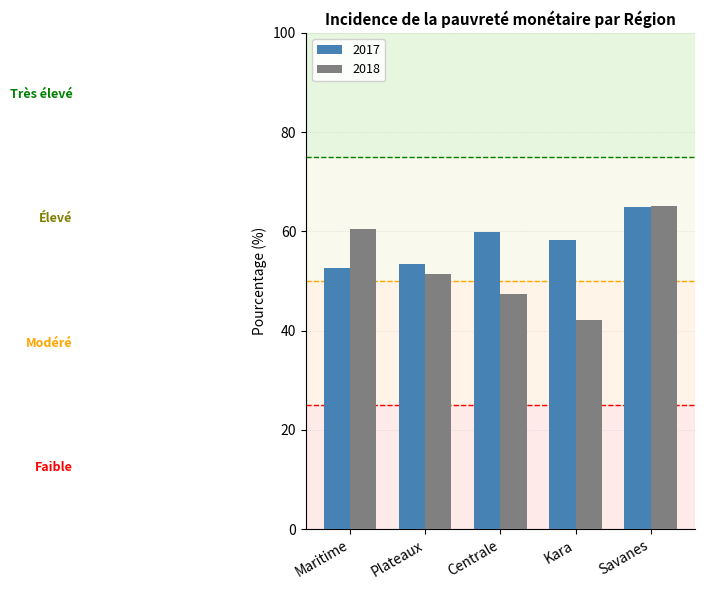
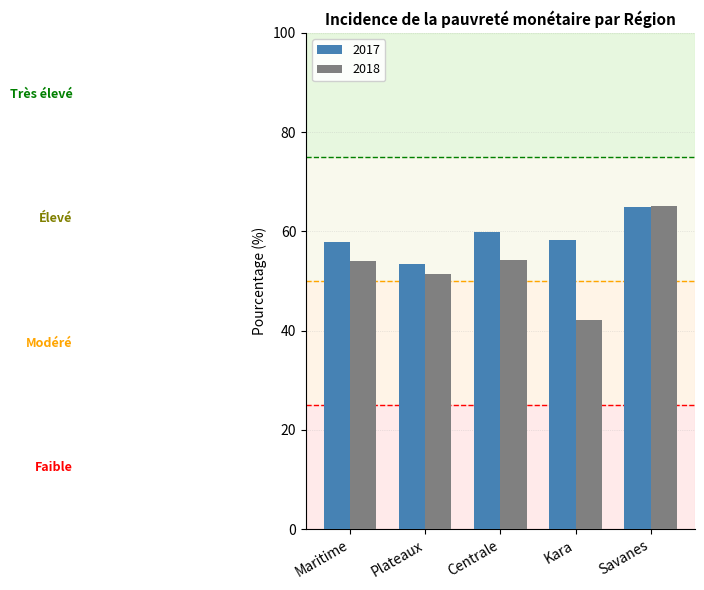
2017, Maritime: 53 -> 58
2018, Maritime: 60 -> 54
2018, Centrale: 47 -> 54
